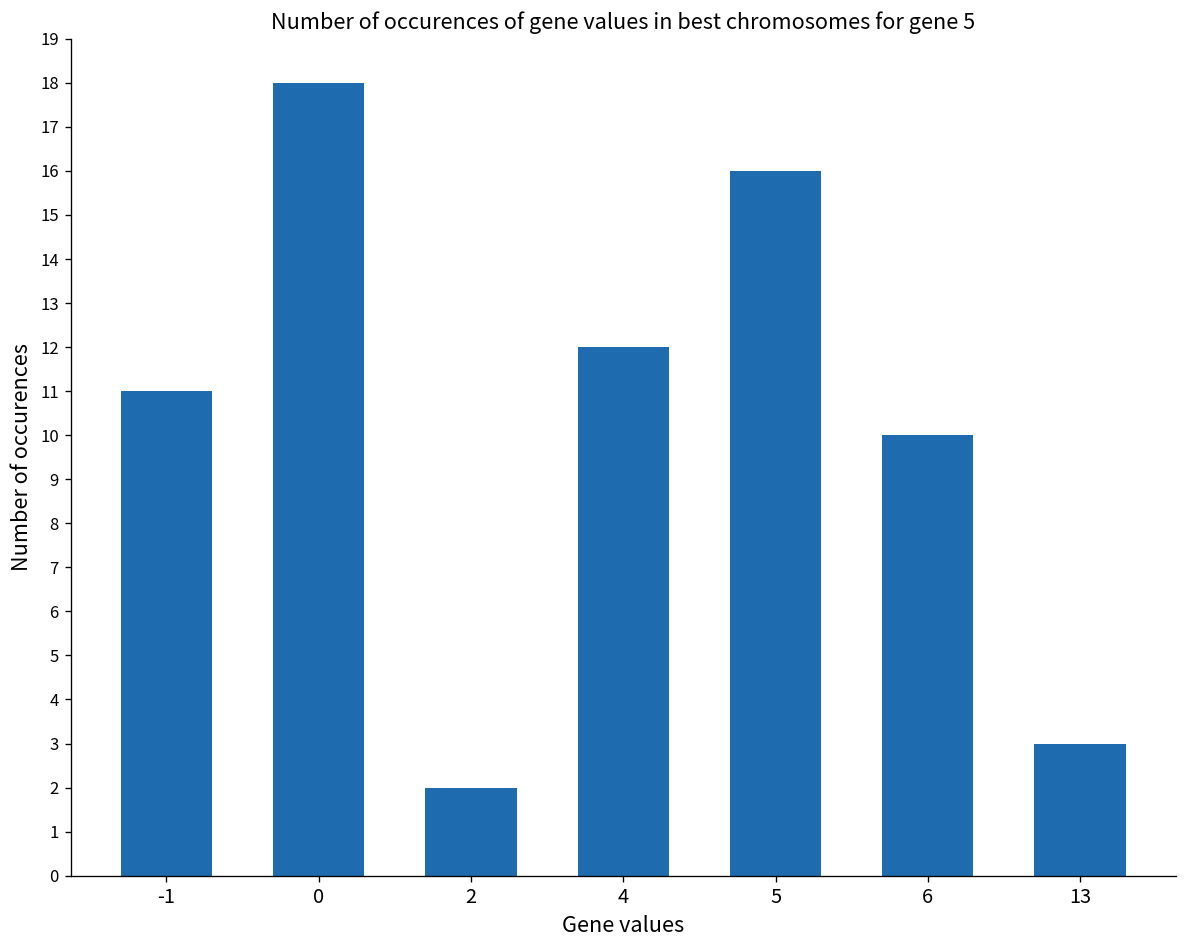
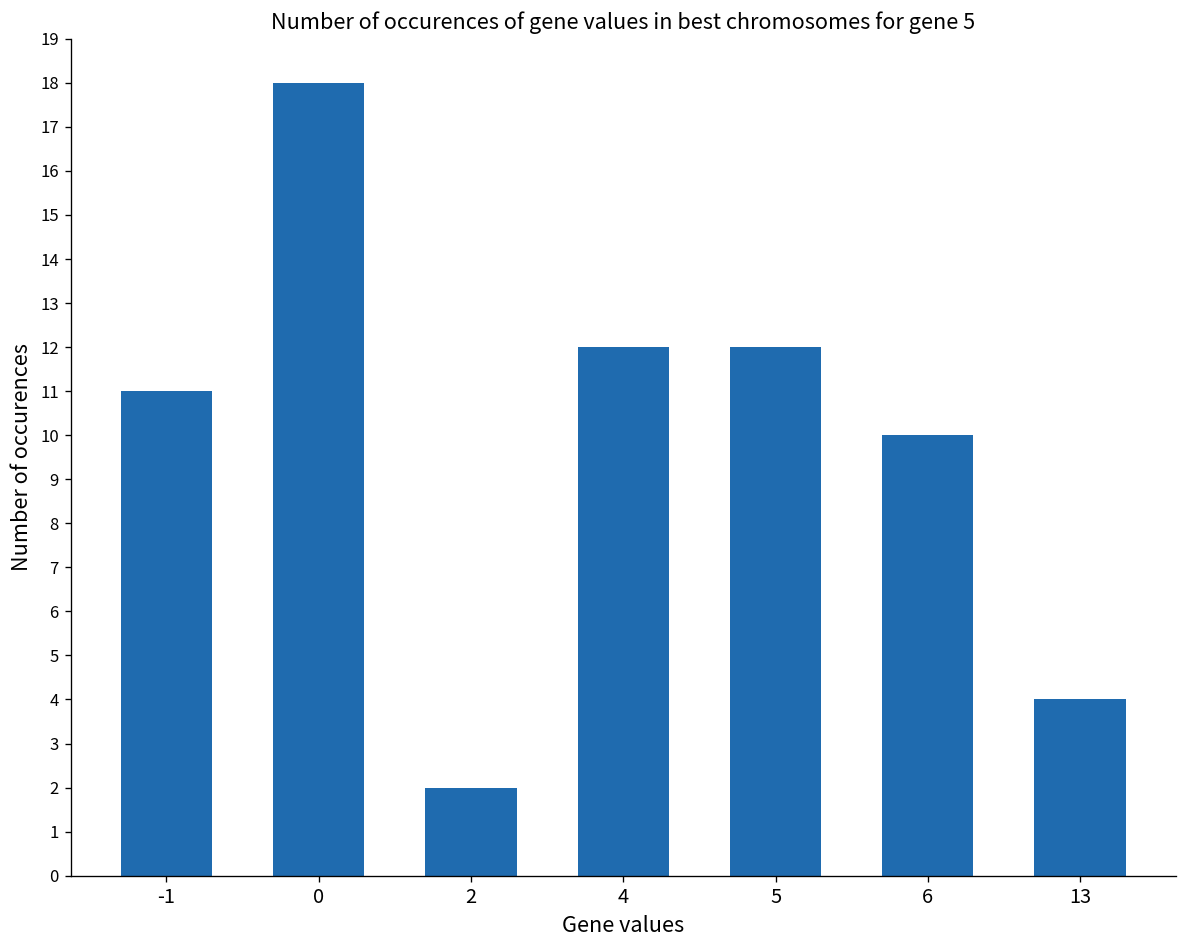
5: 16 -> 12
13: 3 -> 4
